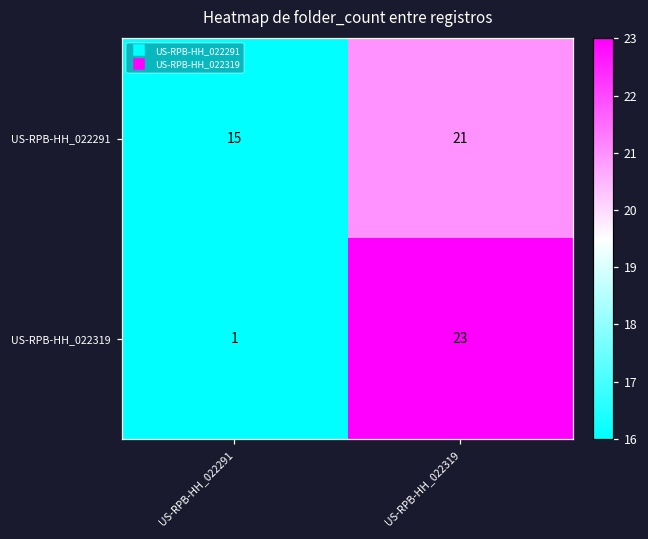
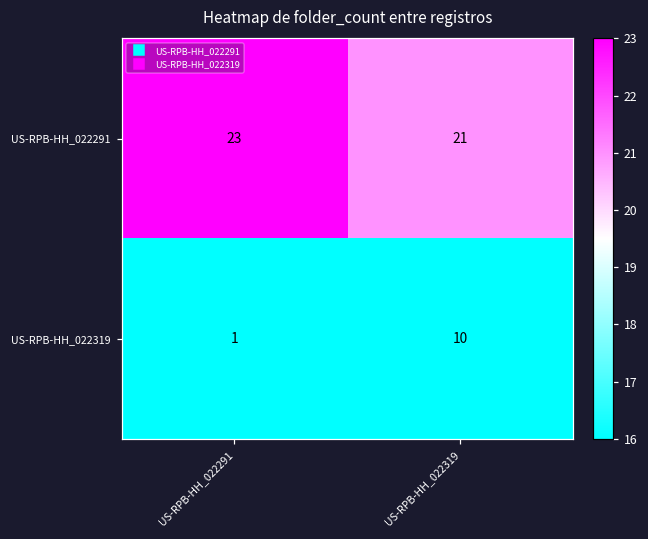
US-RPB-HH_022291, US-RPB-HH_022291: 15 -> 23
US-RPB-HH_022319, US-RPB-HH_022319: 23 -> 10
